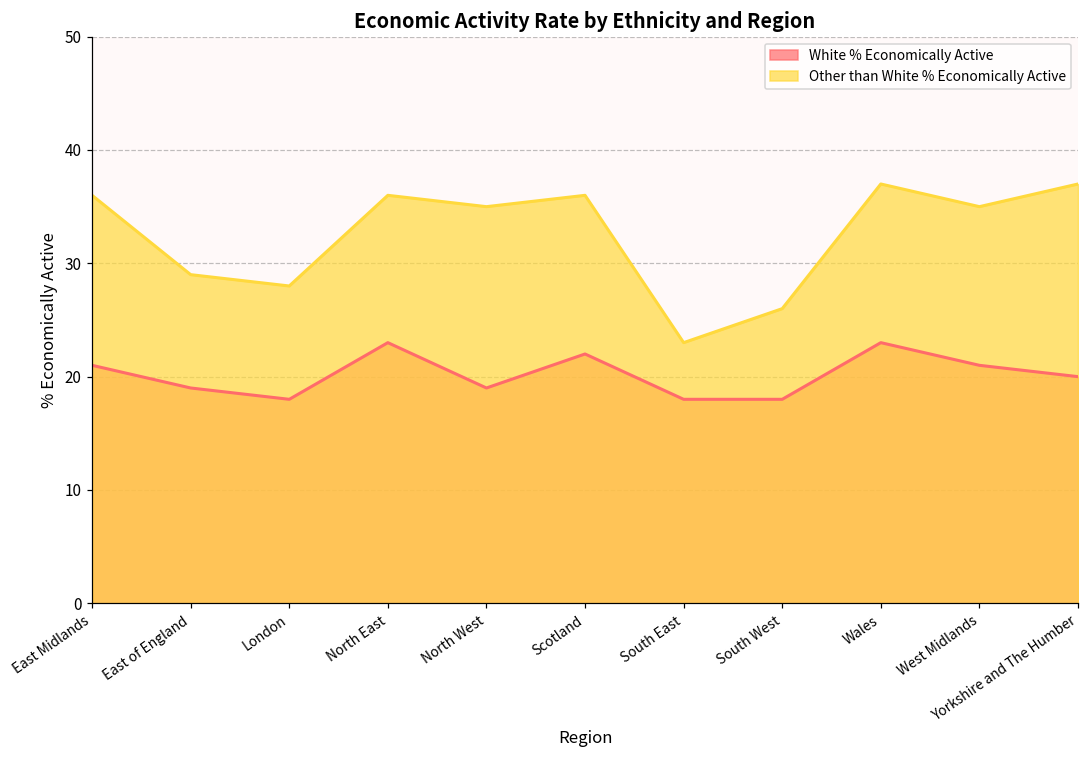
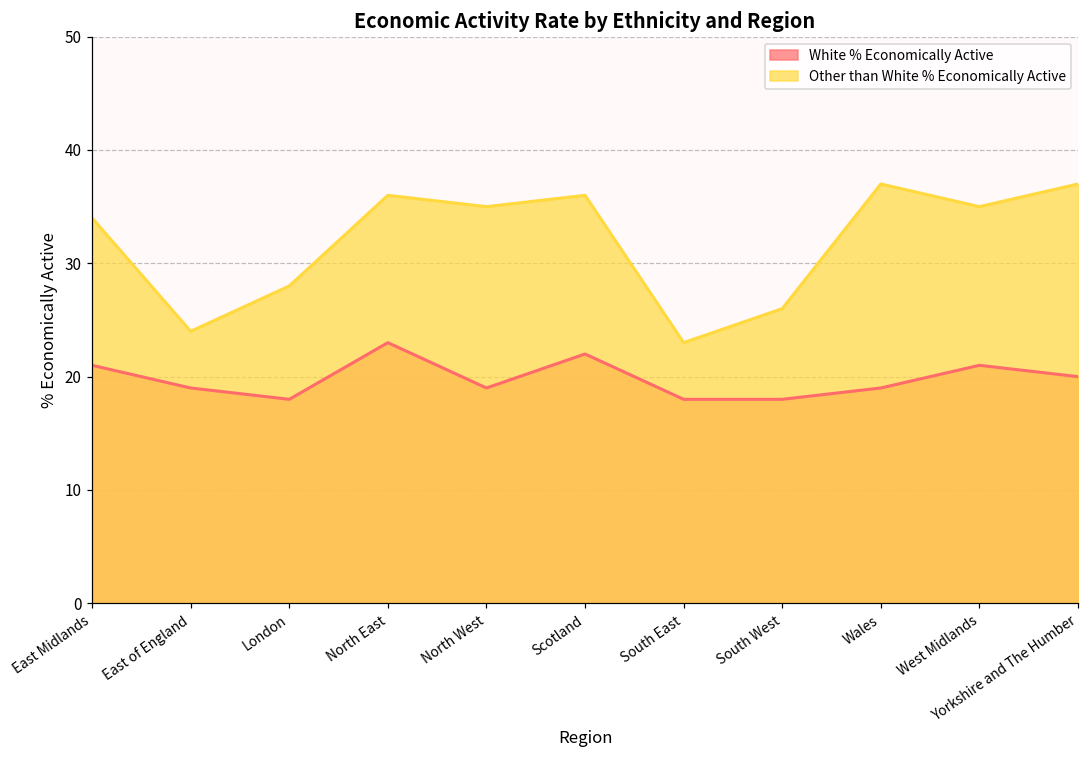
Other than White % Economically Active, East Midlands: 36 -> 34
Other than White % Economically Active, East of England: 29 -> 24
White % Economically Active, Wales: 23 -> 19
